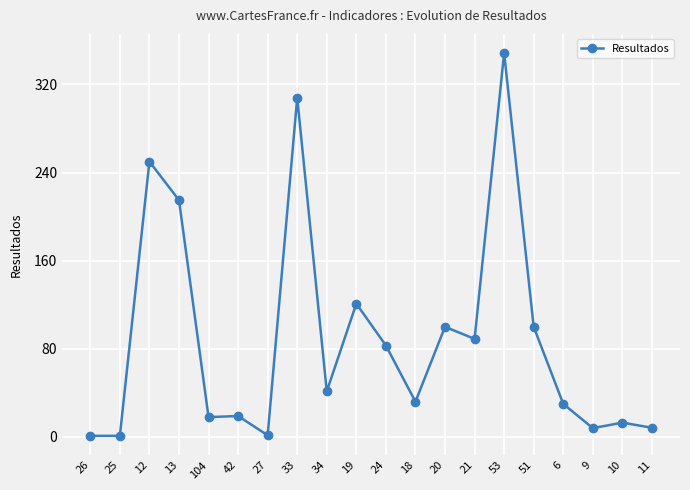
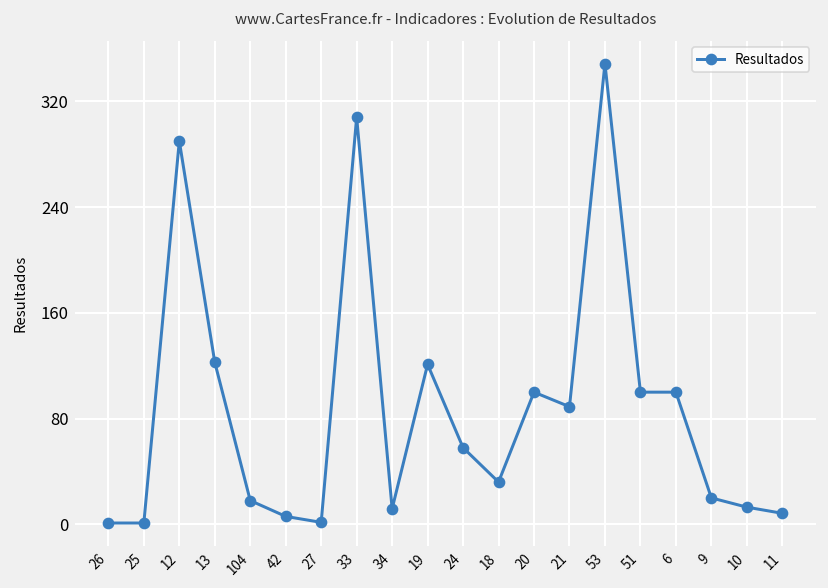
12: 250 -> 290
13: 215 -> 123
42: 19 -> 6
34: 41 -> 12
24: 83 -> 58
6: 30 -> 100
9: 8 -> 20
